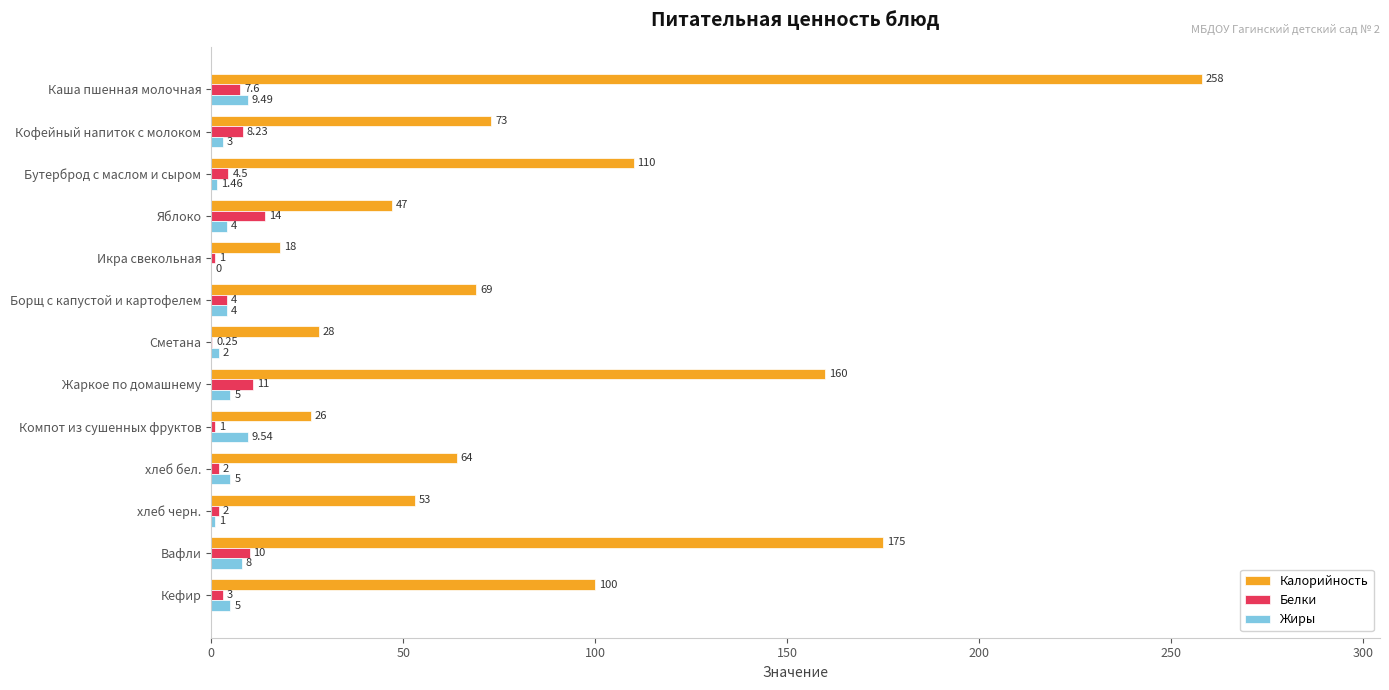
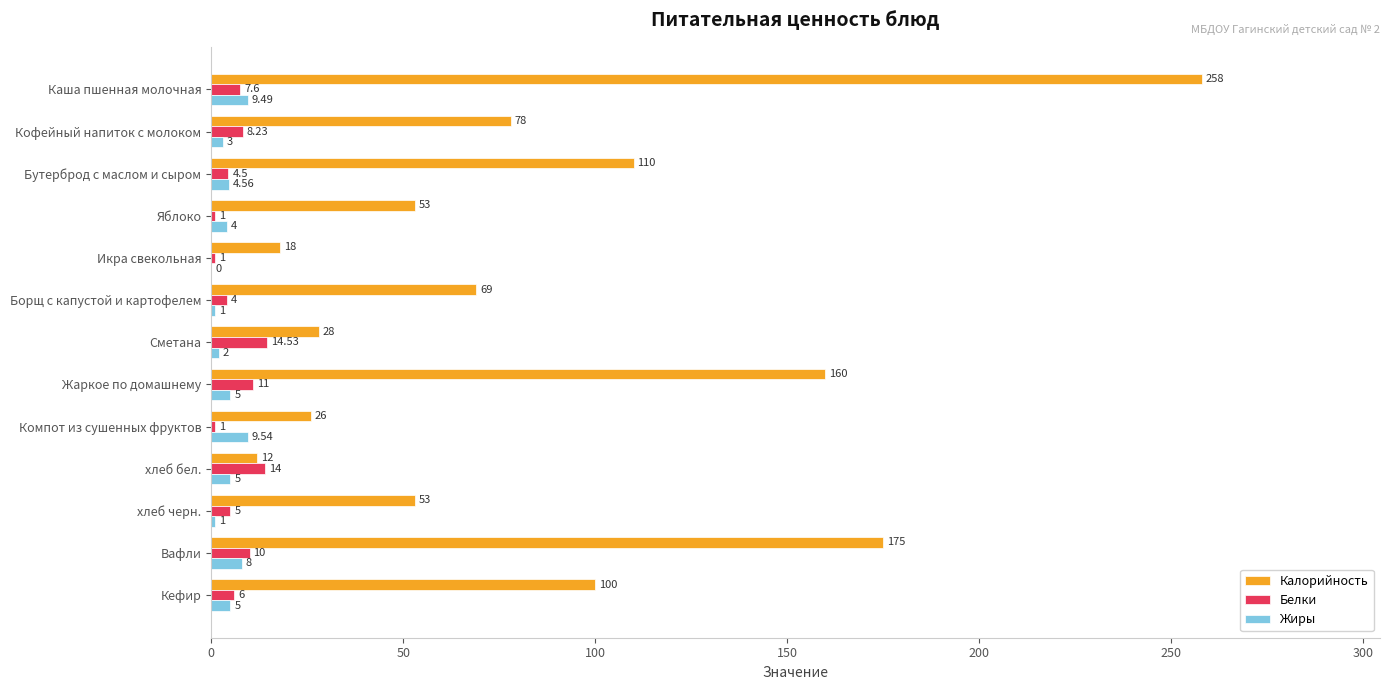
Калорийность, Кофейный напиток с молоком: 73 -> 78
Жиры, Бутерброд с маслом и сыром: 1.46 -> 4.56
Калорийность, Яблоко: 47 -> 53
Белки, Яблоко: 14 -> 1
Жиры, Борщ с капустой и картофелем: 4 -> 1
Белки, Сметана: 0.25 -> 14.53
Калорийность, хлеб бел.: 64 -> 12
Белки, хлеб бел.: 2 -> 14
Белки, хлеб черн.: 2 -> 5
Белки, Кефир: 3 -> 6
